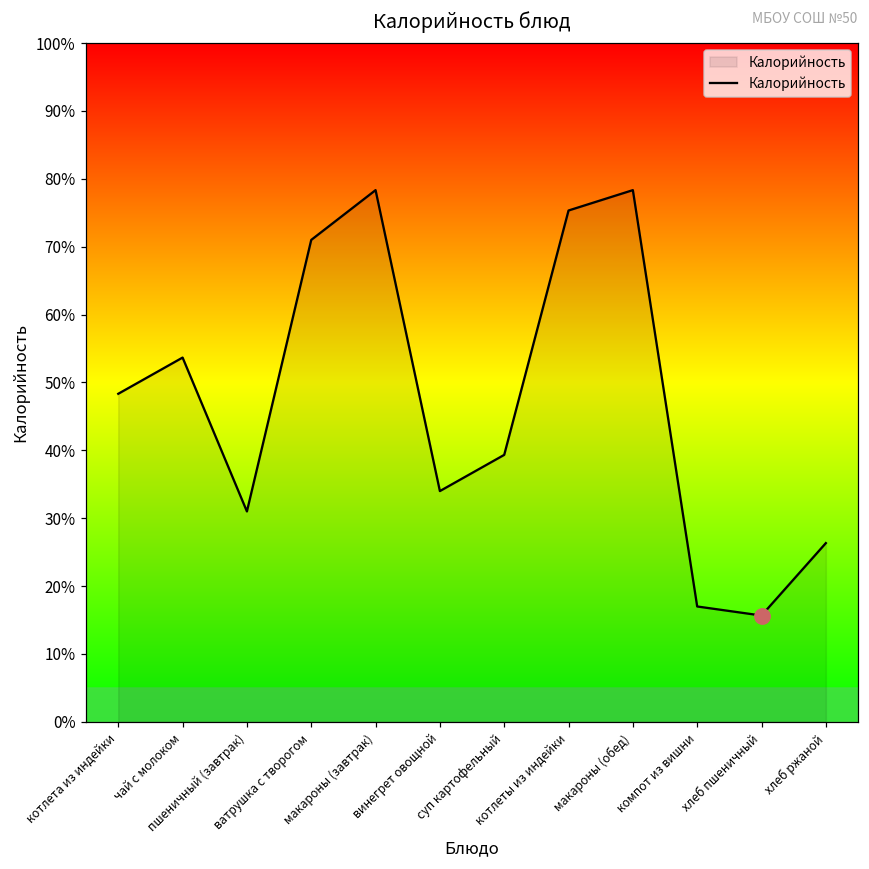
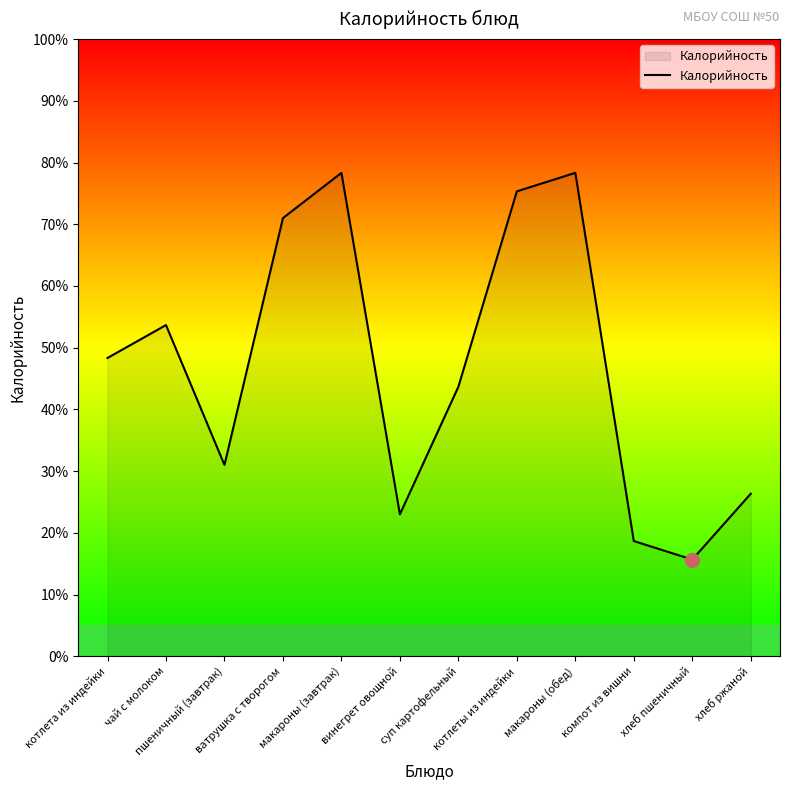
Калорийность, винегрет овощной: 34% -> 23%
Калорийность, суп картофельный: 39% -> 44%
Калорийность, компот из вишни: 17% -> 19%
